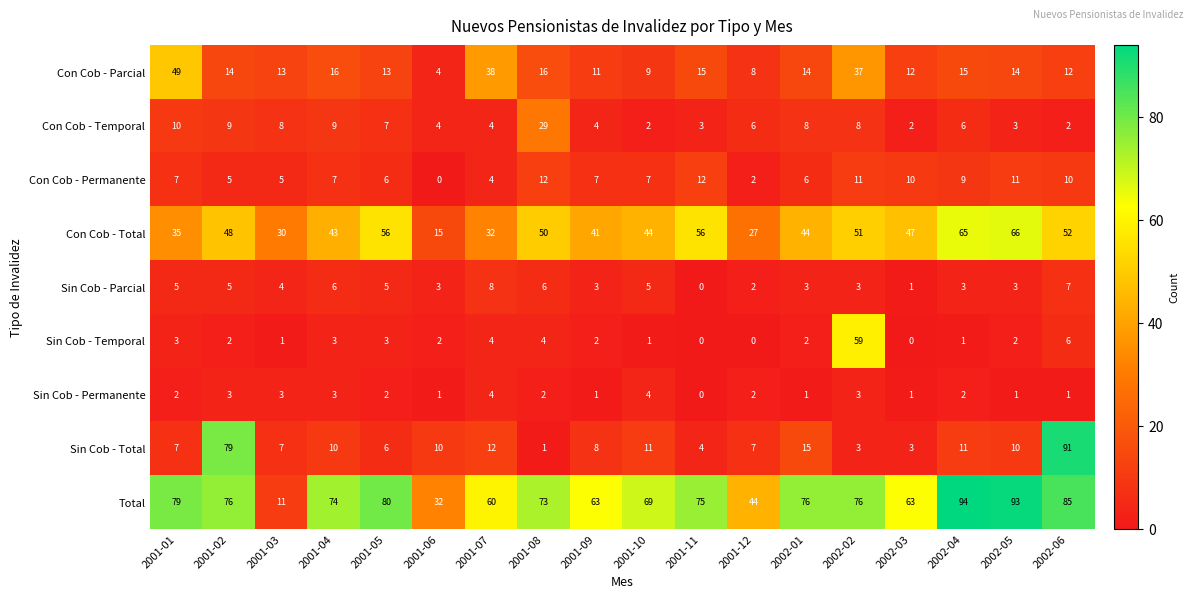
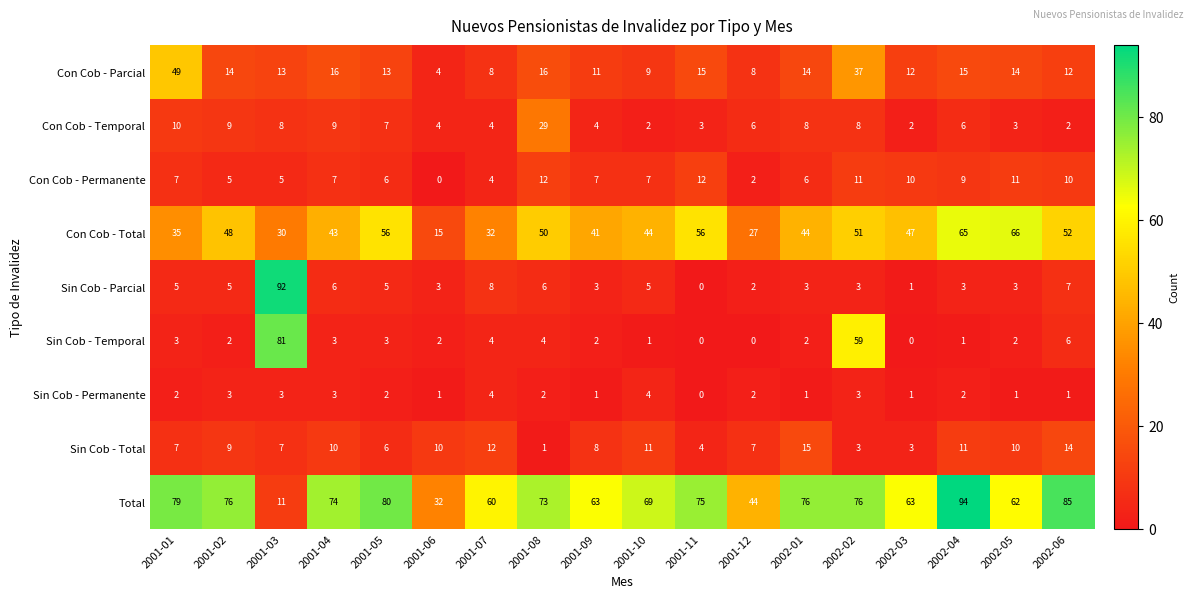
Con Cob - Parcial, 2001-07: 38 -> 8
Sin Cob - Parcial, 2001-03: 4 -> 92
Sin Cob - Temporal, 2001-03: 1 -> 81
Sin Cob - Total, 2001-02: 79 -> 9
Sin Cob - Total, 2002-06: 91 -> 14
Total, 2002-05: 93 -> 62
